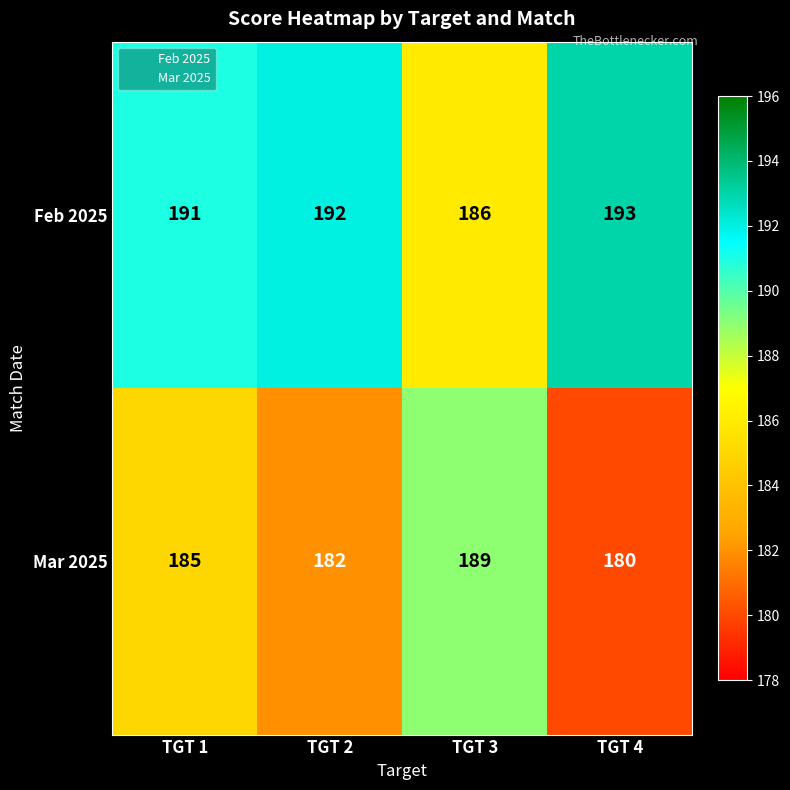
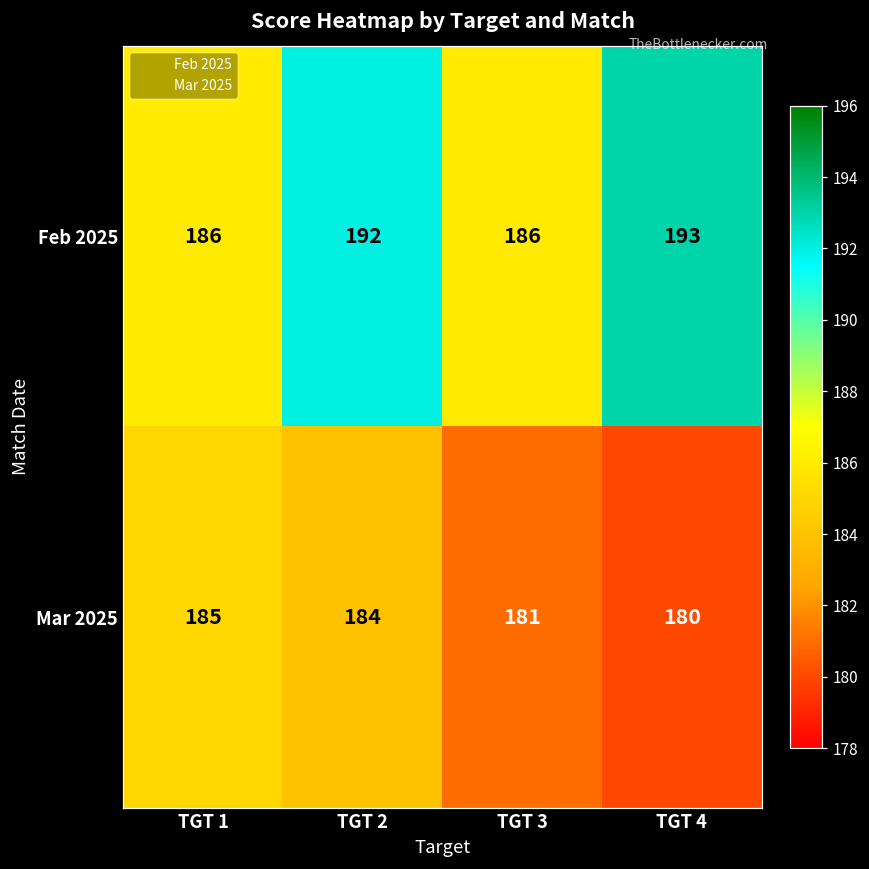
Feb 2025, TGT 1: 191 -> 186
Mar 2025, TGT 2: 182 -> 184
Mar 2025, TGT 3: 189 -> 181
